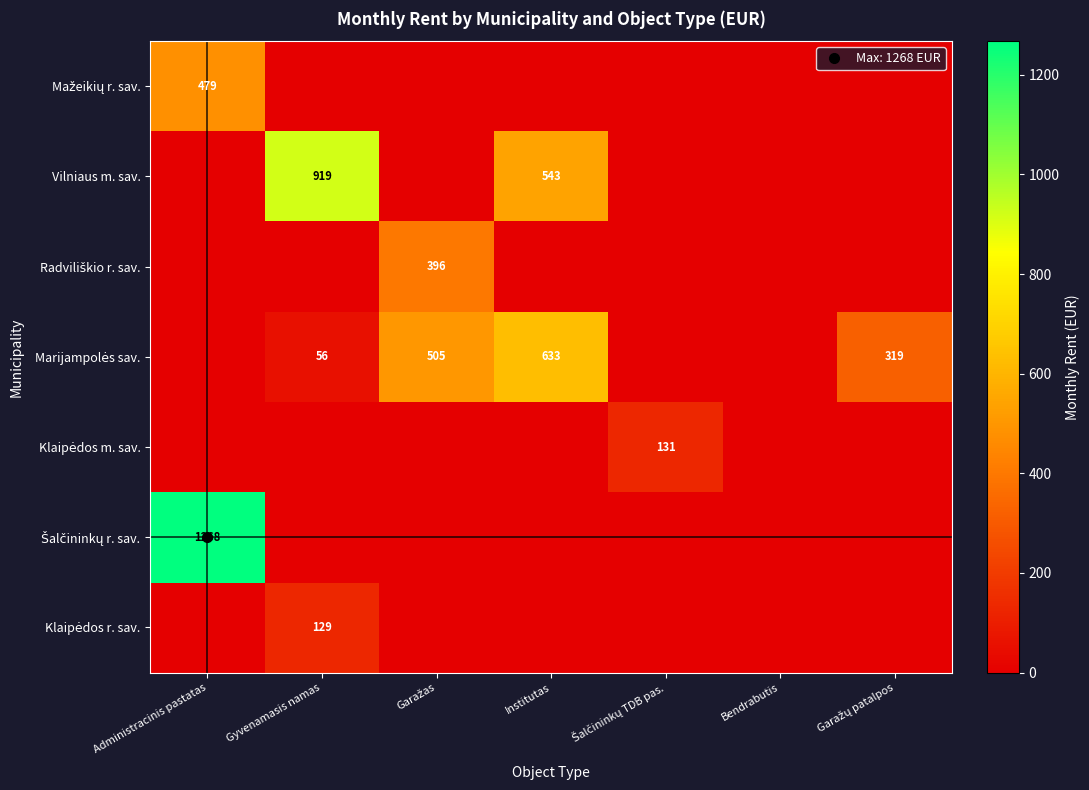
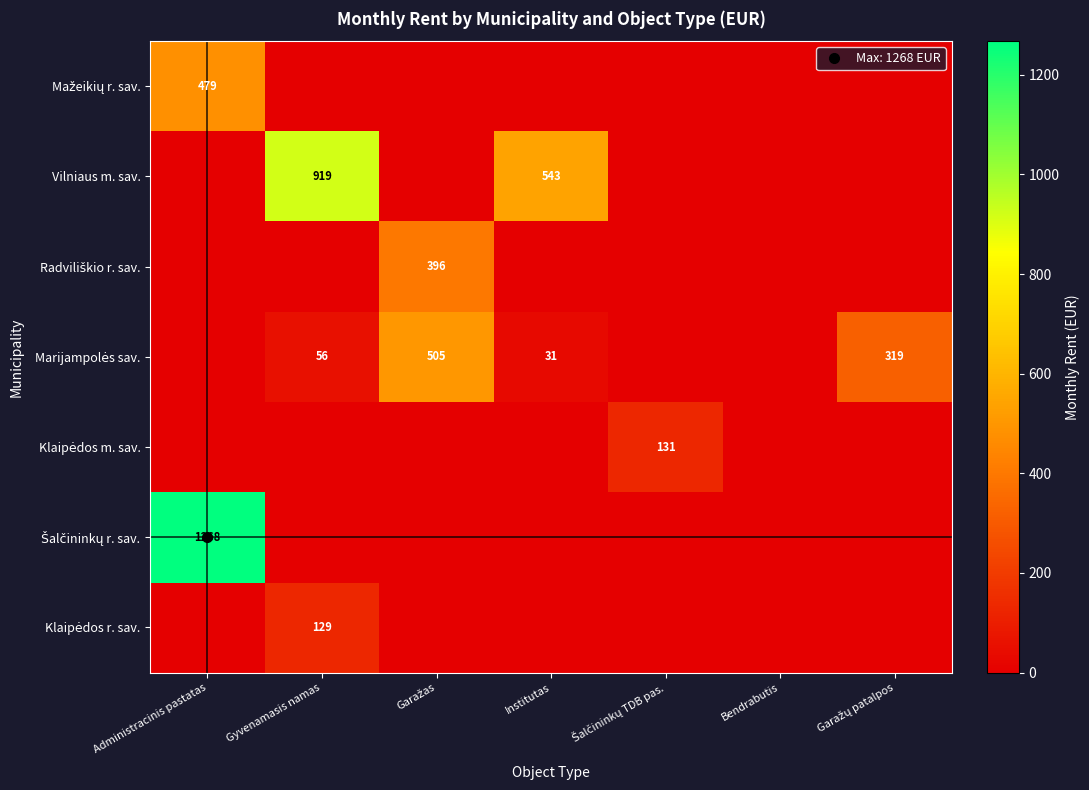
Marijampolės sav., Institutas: 633 -> 31
